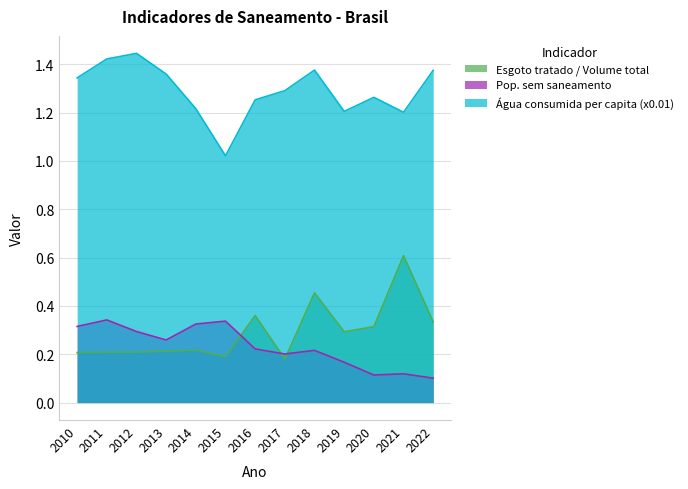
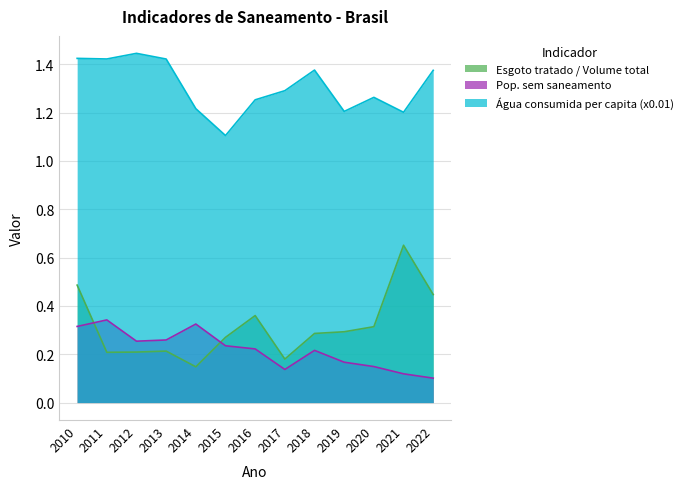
Esgoto tratado / Volume total, 2010: 0.21 -> 0.49
Água consumida per capita (x0.01), 2010: 1.34 -> 1.42
Pop. sem saneamento, 2012: 0.29 -> 0.25
Água consumida per capita (x0.01), 2013: 1.36 -> 1.42
Esgoto tratado / Volume total, 2014: 0.22 -> 0.15
Esgoto tratado / Volume total, 2015: 0.19 -> 0.27
Pop. sem saneamento, 2015: 0.34 -> 0.24
Água consumida per capita (x0.01), 2015: 1.02 -> 1.10
Pop. sem saneamento, 2017: 0.20 -> 0.14
Esgoto tratado / Volume total, 2018: 0.45 -> 0.29
Pop. sem saneamento, 2020: 0.11 -> 0.15
Esgoto tratado / Volume total, 2021: 0.61 -> 0.65
Esgoto tratado / Volume total, 2022: 0.33 -> 0.45
